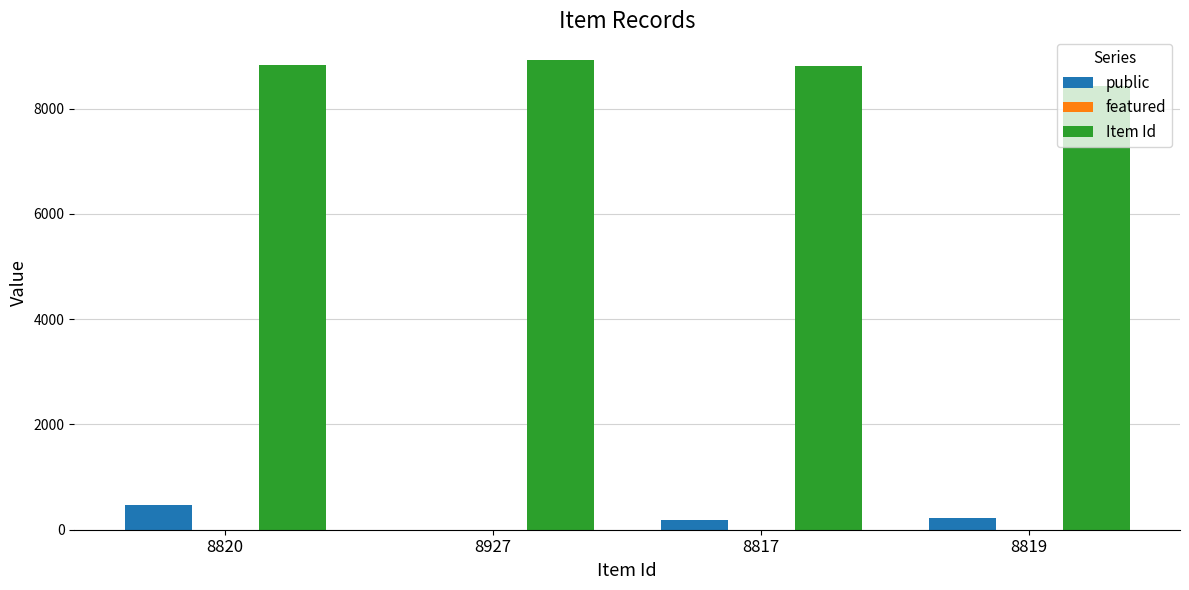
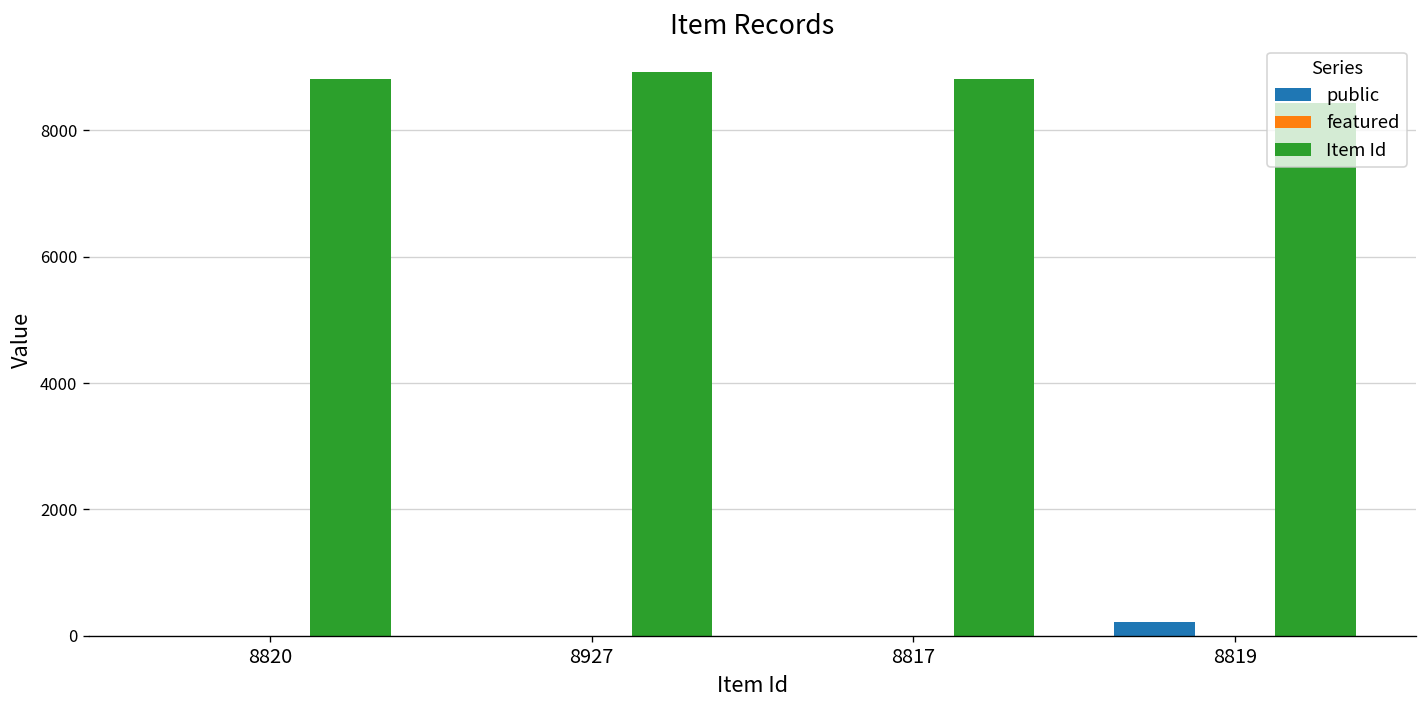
public, 8820: 500 -> 0
public, 8817: 200 -> 0
